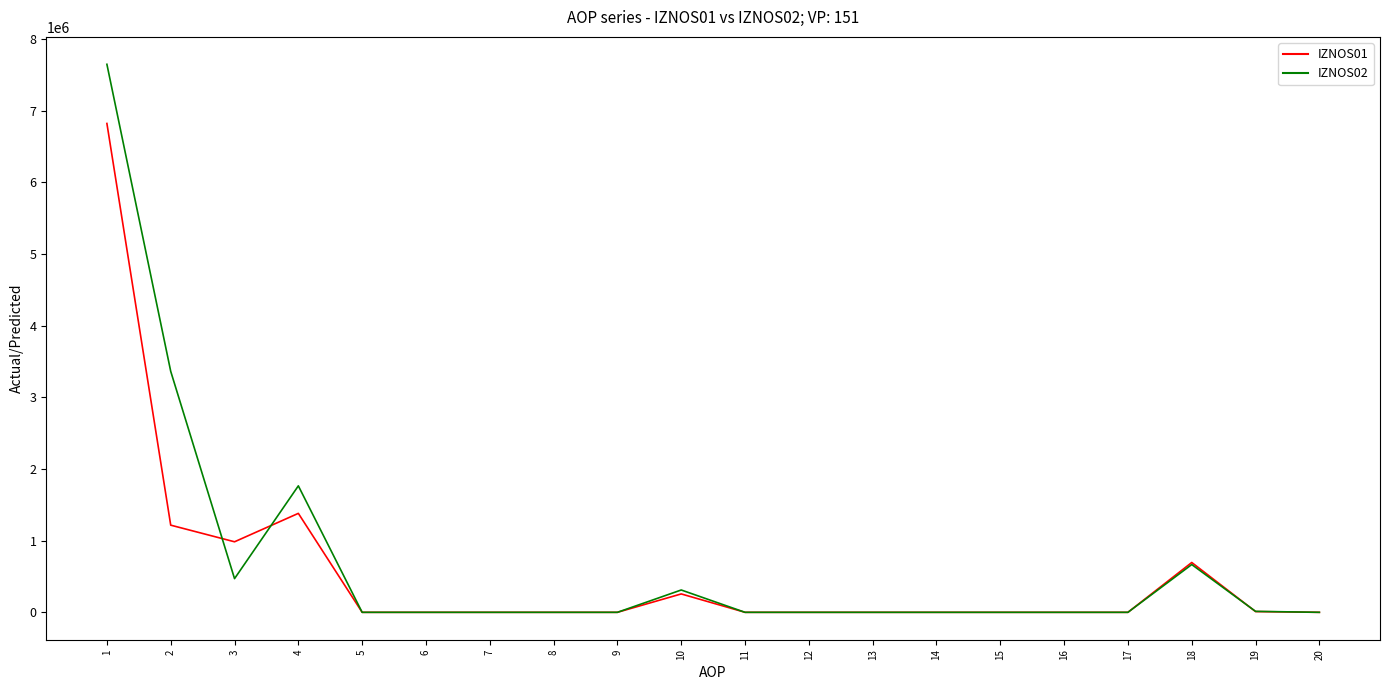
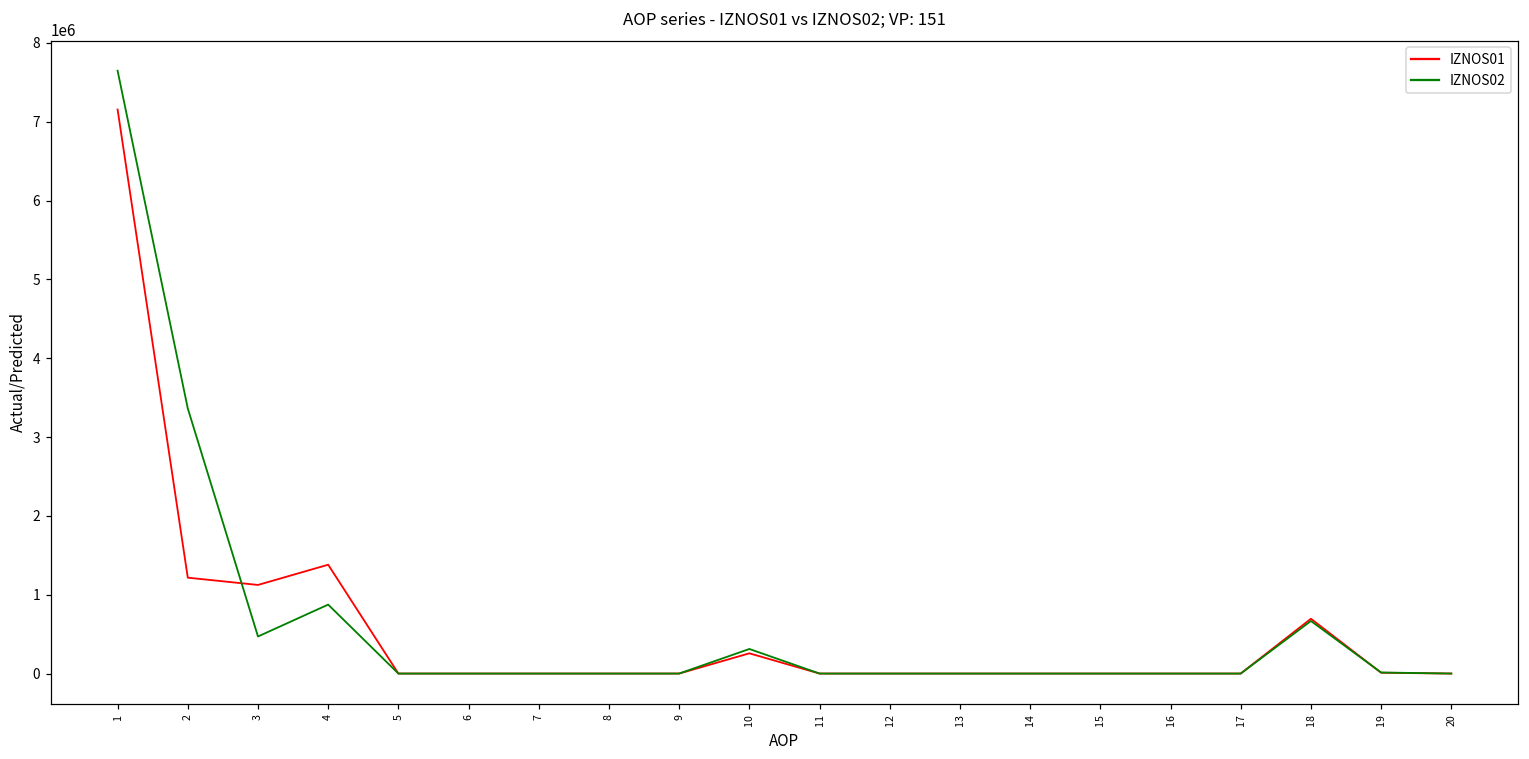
IZNOS01, 1: 6800000 -> 7200000
IZNOS01, 3: 1000000 -> 1100000
IZNOS02, 4: 1800000 -> 900000
